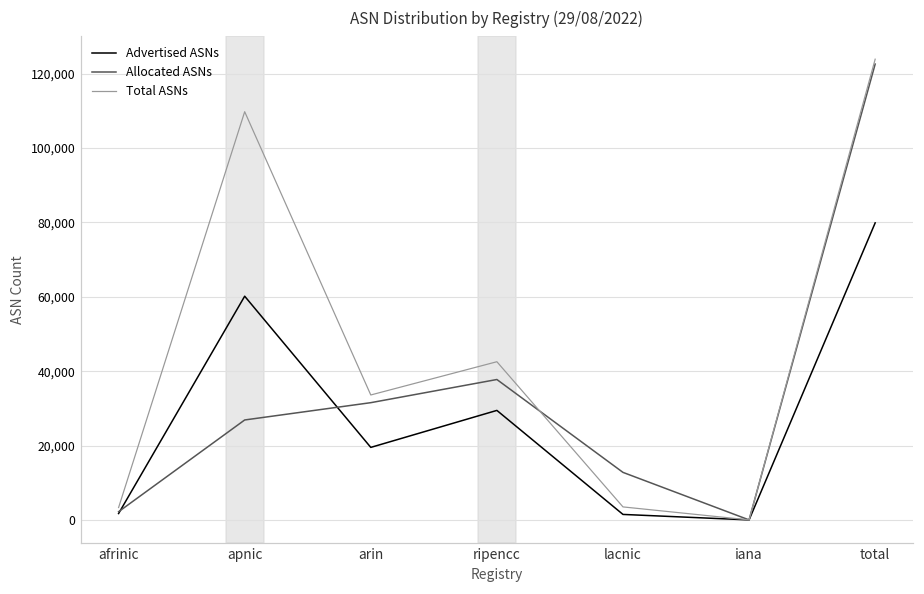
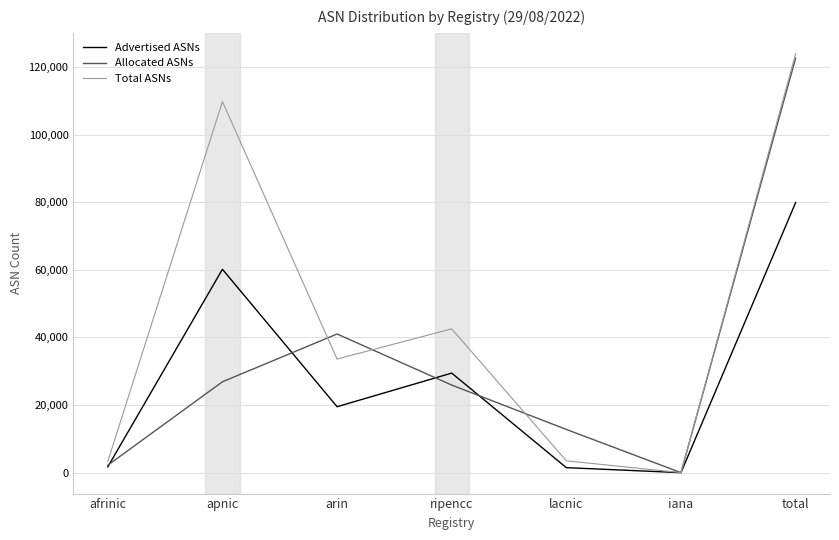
Allocated ASNs, arin: 32,000 -> 41,000
Allocated ASNs, ripencc: 38,000 -> 26,000
